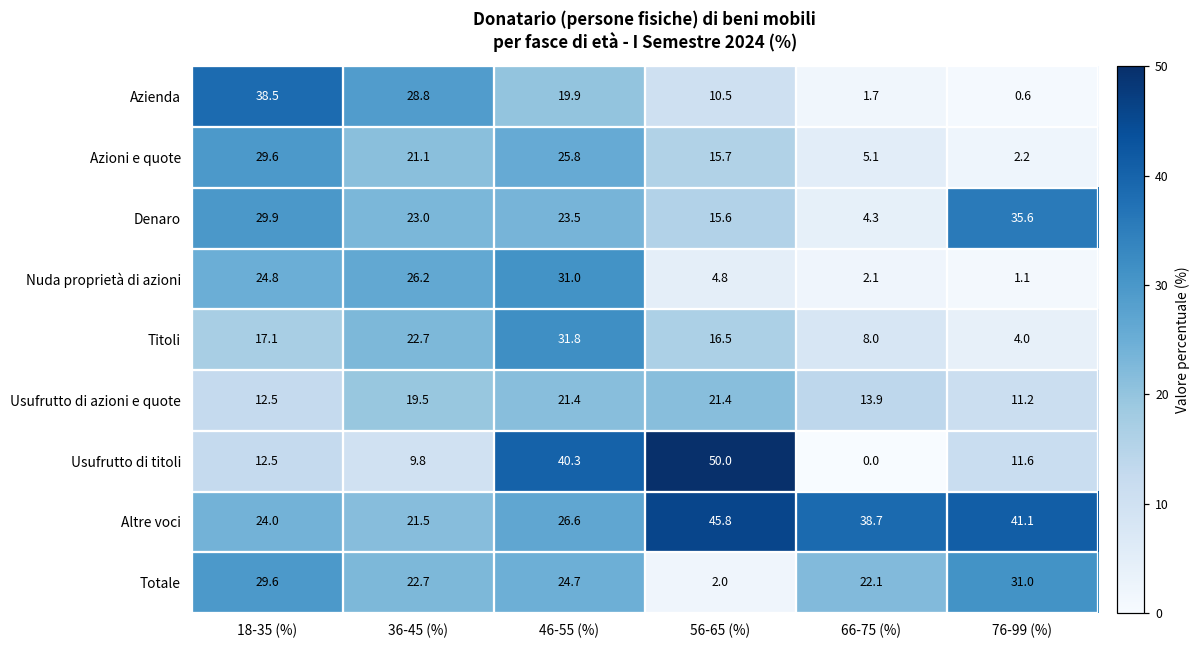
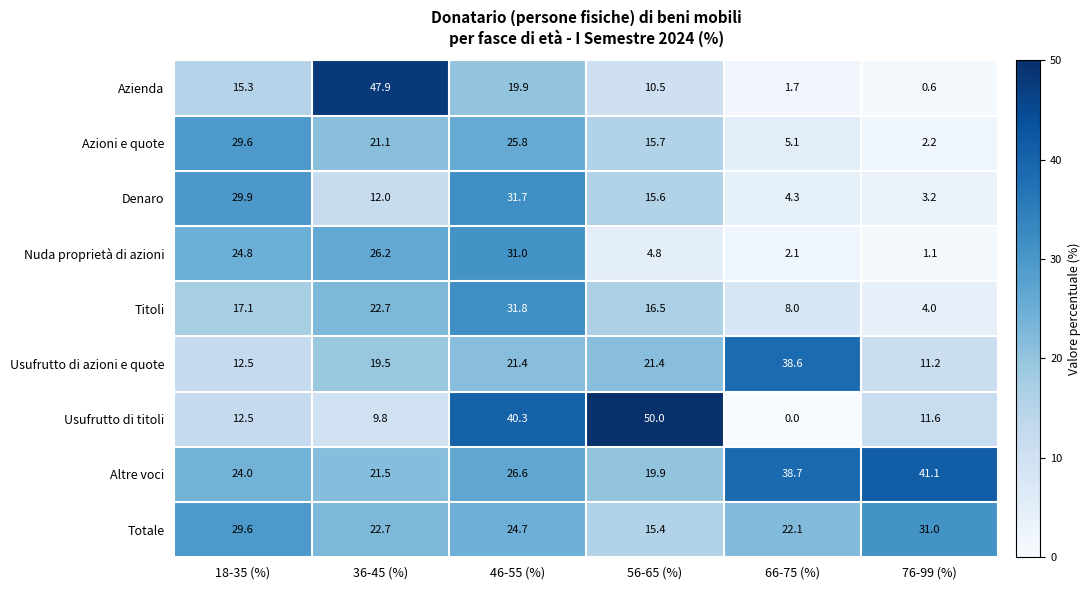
Azienda, 18-35 (%): 38.5 -> 15.3
Azienda, 36-45 (%): 28.8 -> 47.9
Denaro, 36-45 (%): 23.0 -> 12.0
Denaro, 46-55 (%): 23.5 -> 31.7
Denaro, 76-99 (%): 35.6 -> 3.2
Usufrutto di azioni e quote, 66-75 (%): 13.9 -> 38.6
Altre voci, 56-65 (%): 45.8 -> 19.9
Totale, 56-65 (%): 2.0 -> 15.4
